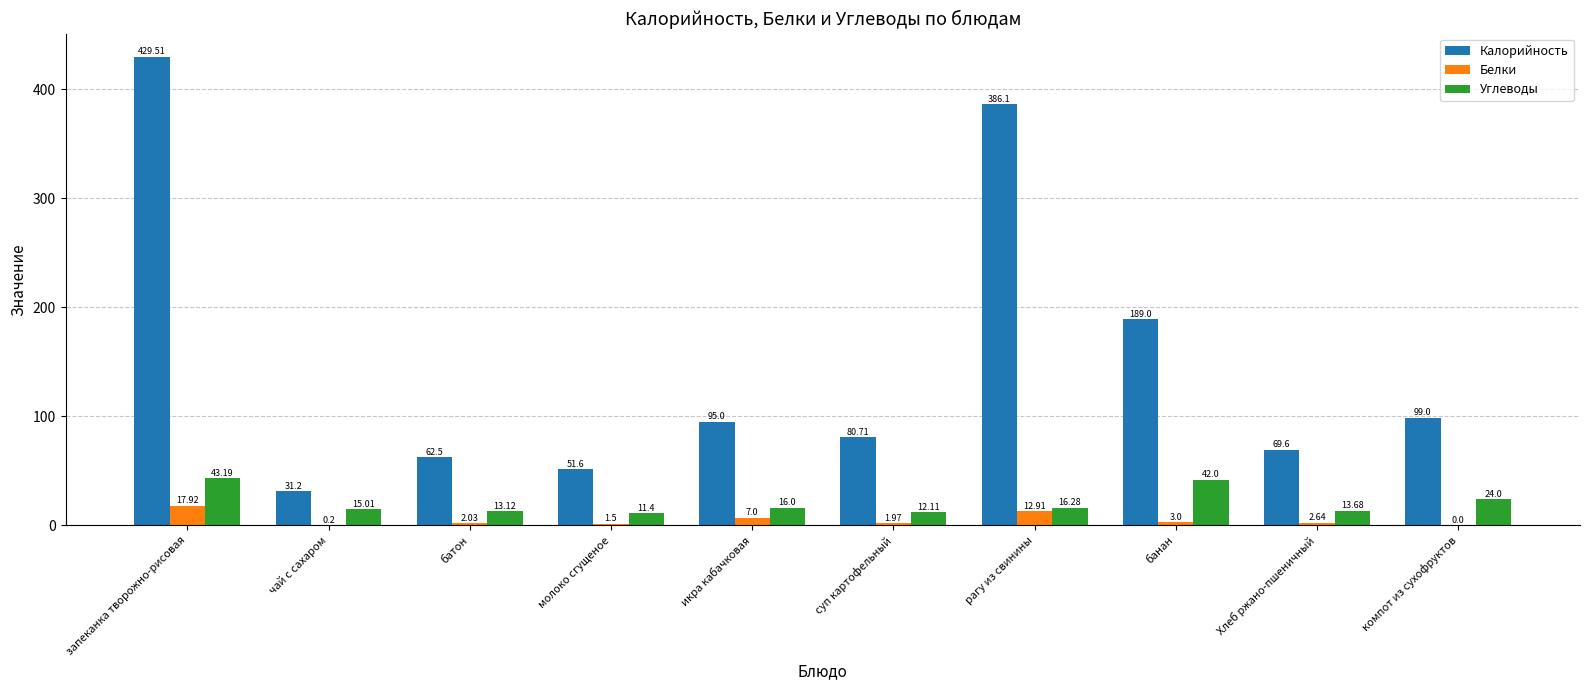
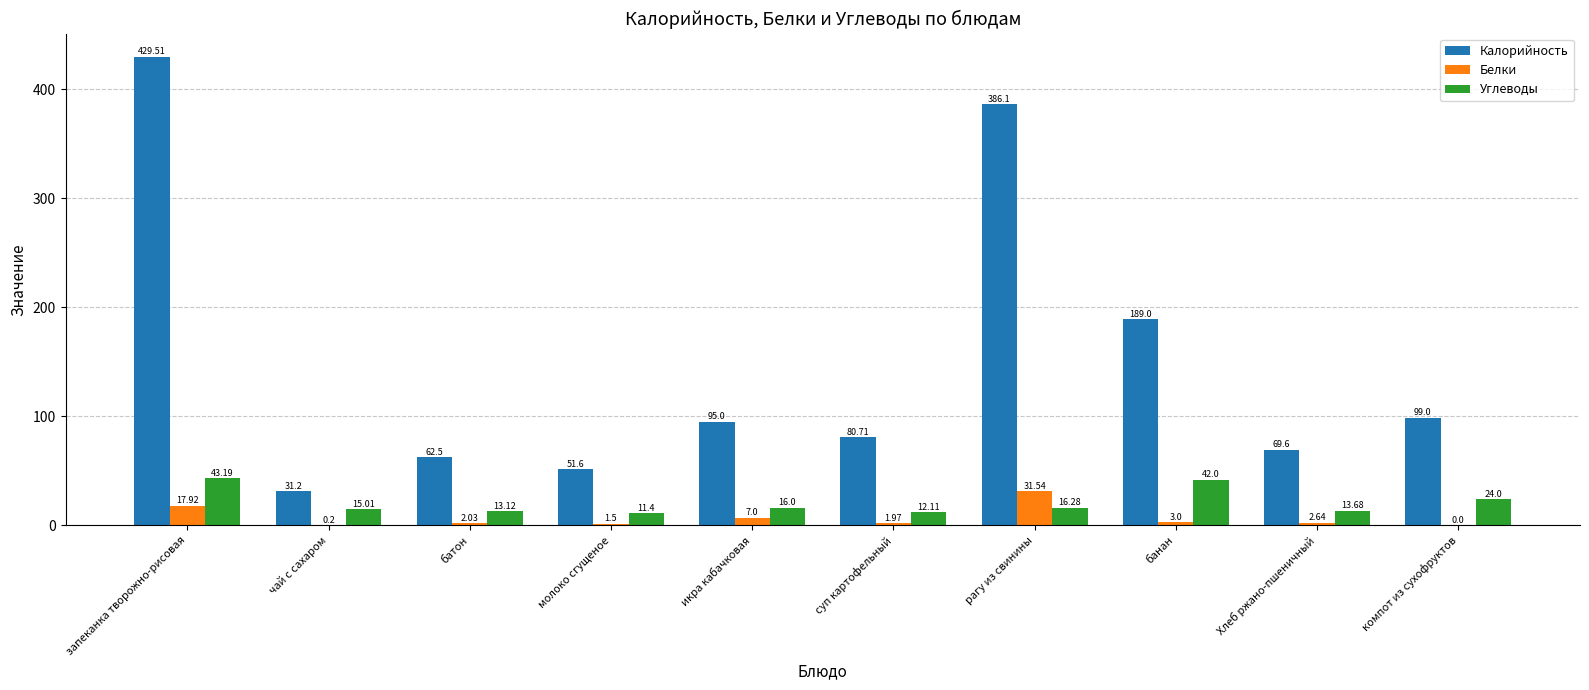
Белки, рагу из свинины: 12.91 -> 31.54
